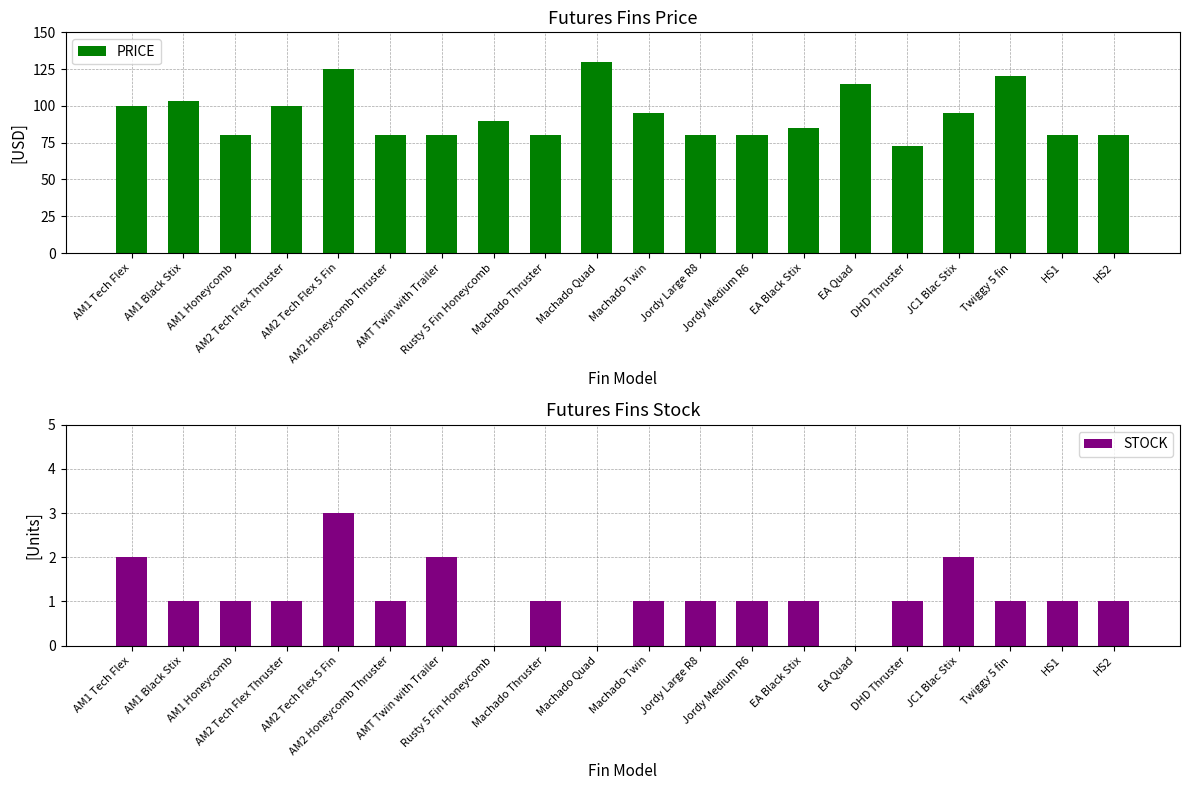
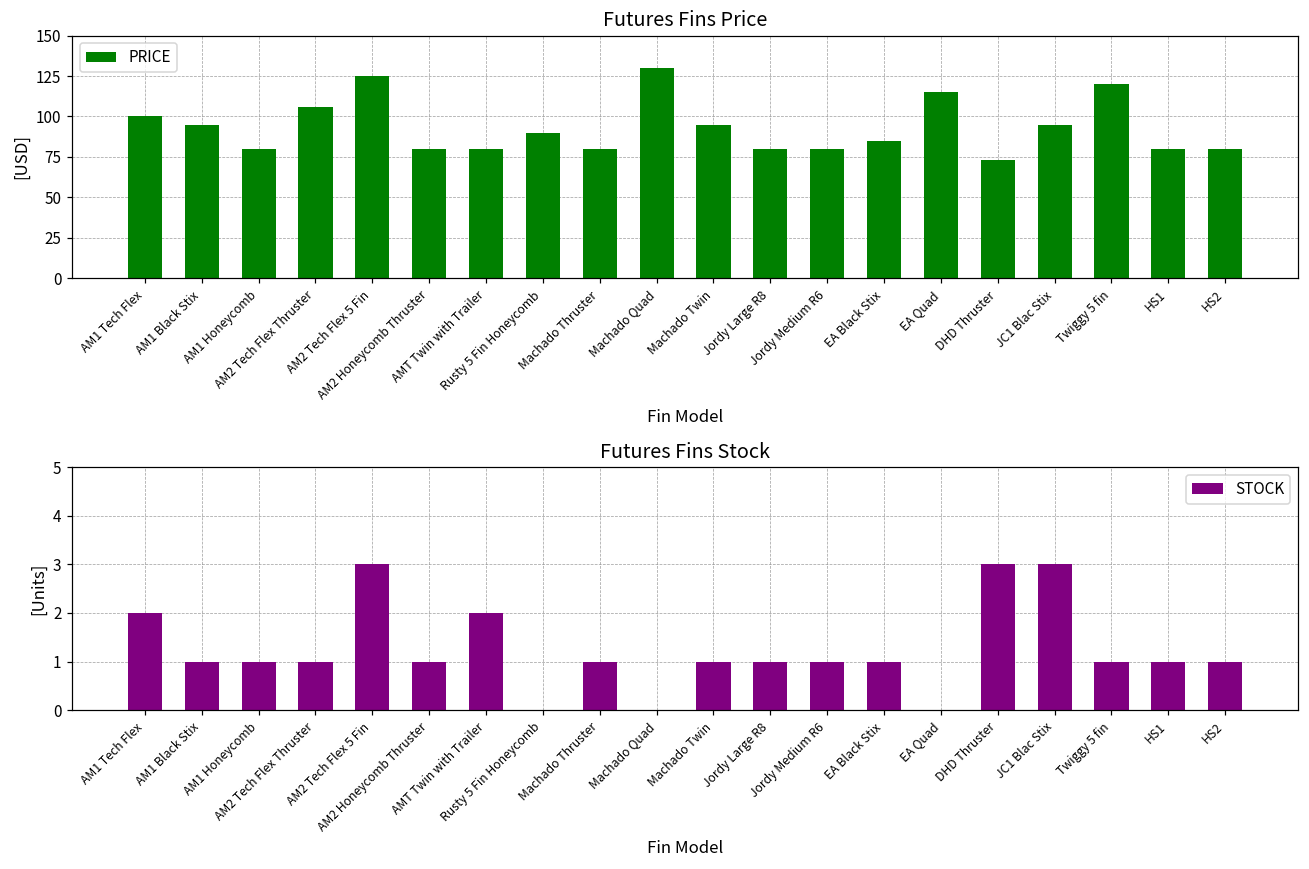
Futures Fins Price, AM1 Black Stix: 103 -> 95
Futures Fins Price, AM2 Tech Flex Thruster: 100 -> 106
Futures Fins Stock, DHD Thruster: 1 -> 3
Futures Fins Stock, JC1 Blac Stix: 2 -> 3
